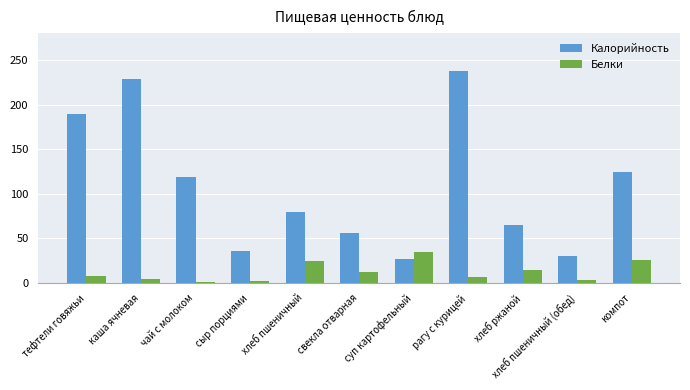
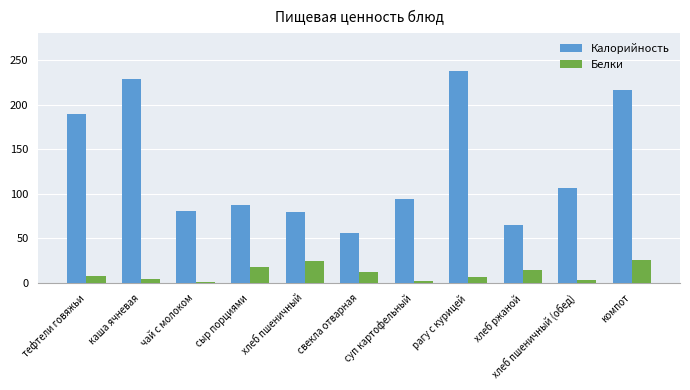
Калорийность, чай с молоком: 120 -> 80
Калорийность, сыр порциями: 40 -> 90
Белки, сыр порциями: 0 -> 20
Калорийность, суп картофельный: 30 -> 90
Белки, суп картофельный: 40 -> 0
Калорийность, хлеб пшеничный (обед): 30 -> 110
Калорийность, компот: 120 -> 220
